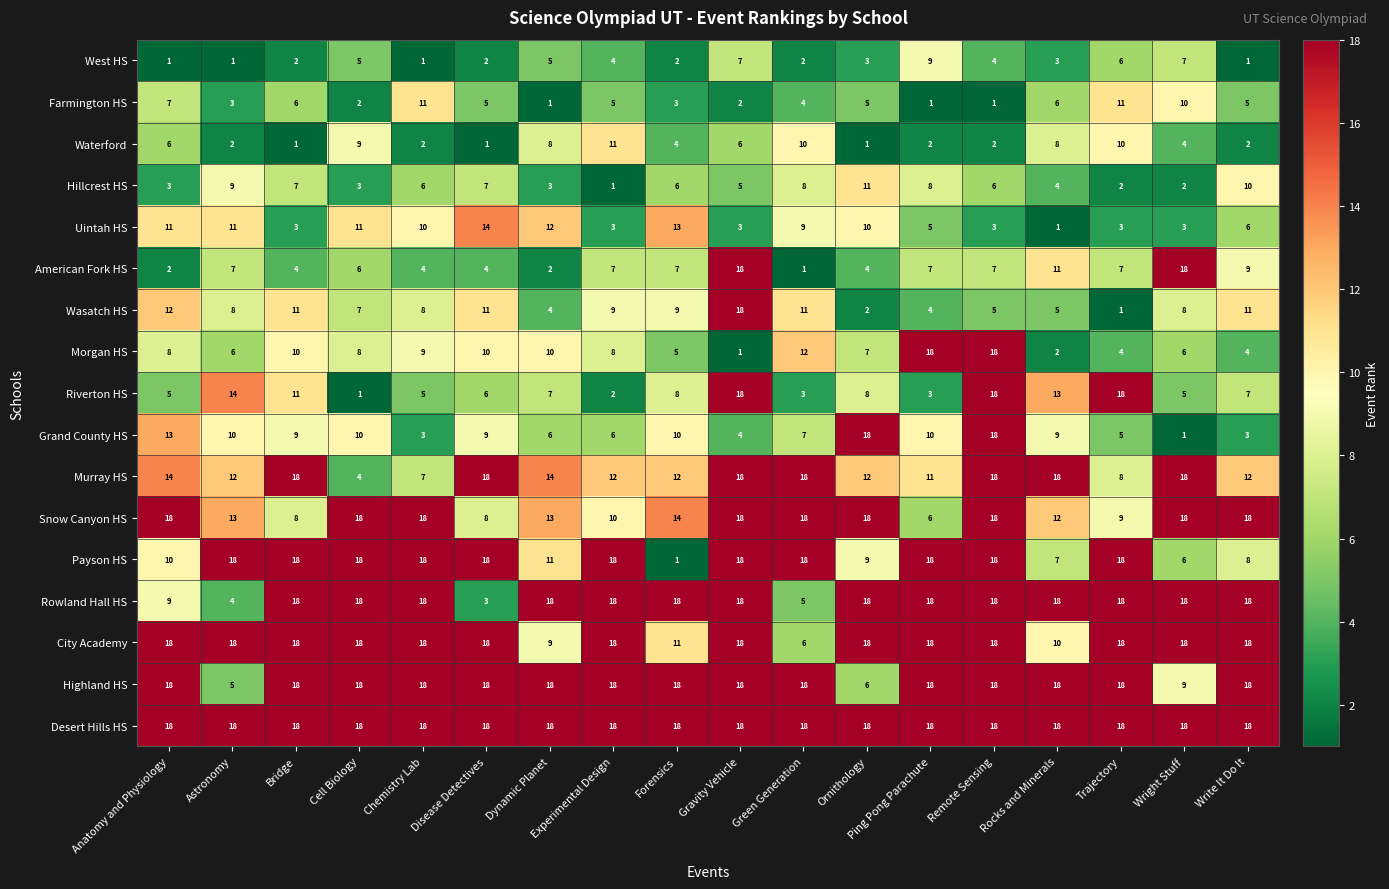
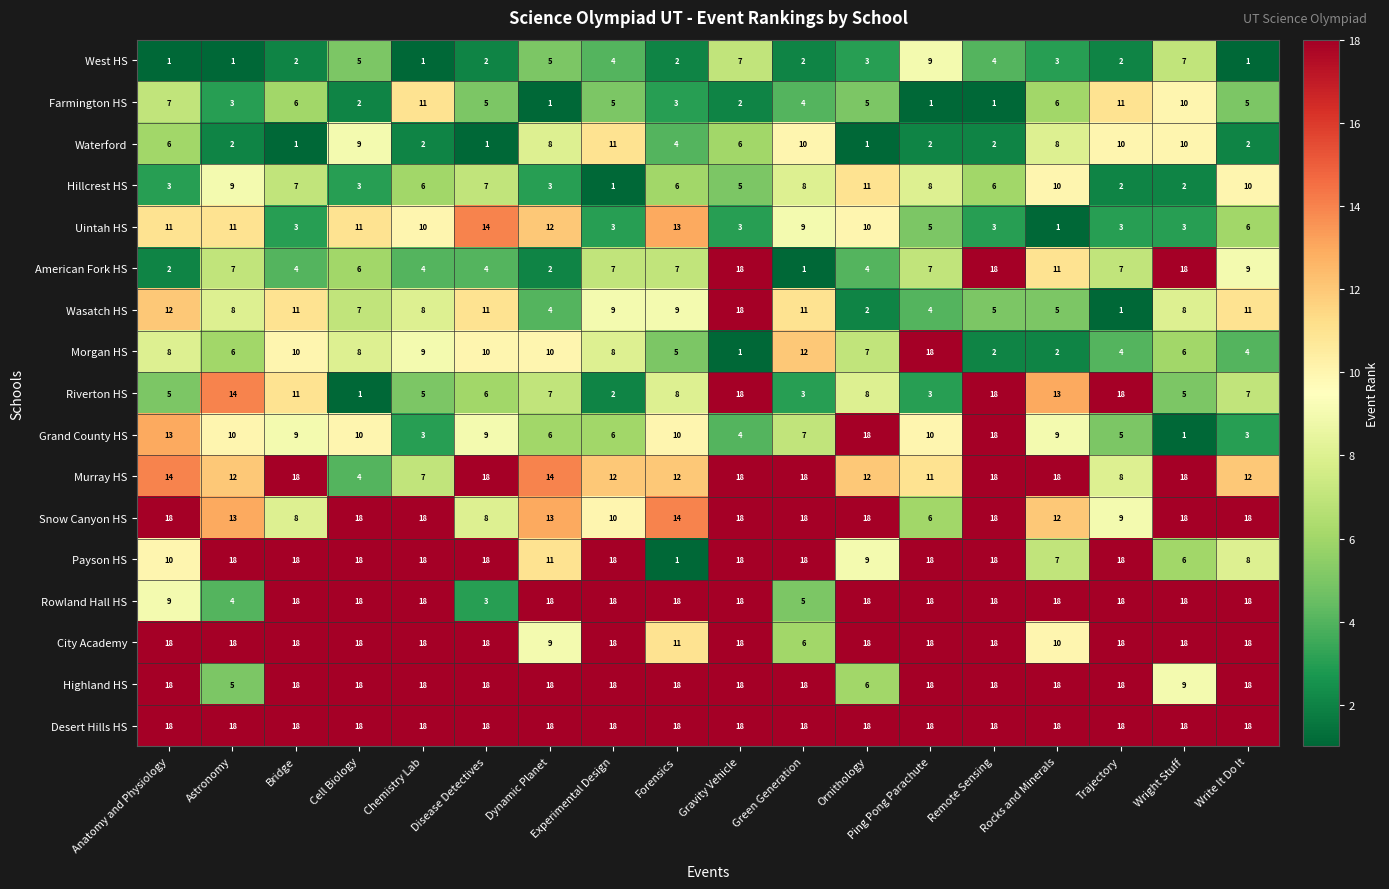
West HS, Trajectory: 6 -> 2
Waterford, Wright Stuff: 4 -> 10
Hillcrest HS, Rocks and Minerals: 4 -> 10
American Fork HS, Remote Sensing: 7 -> 18
Morgan HS, Remote Sensing: 18 -> 2
